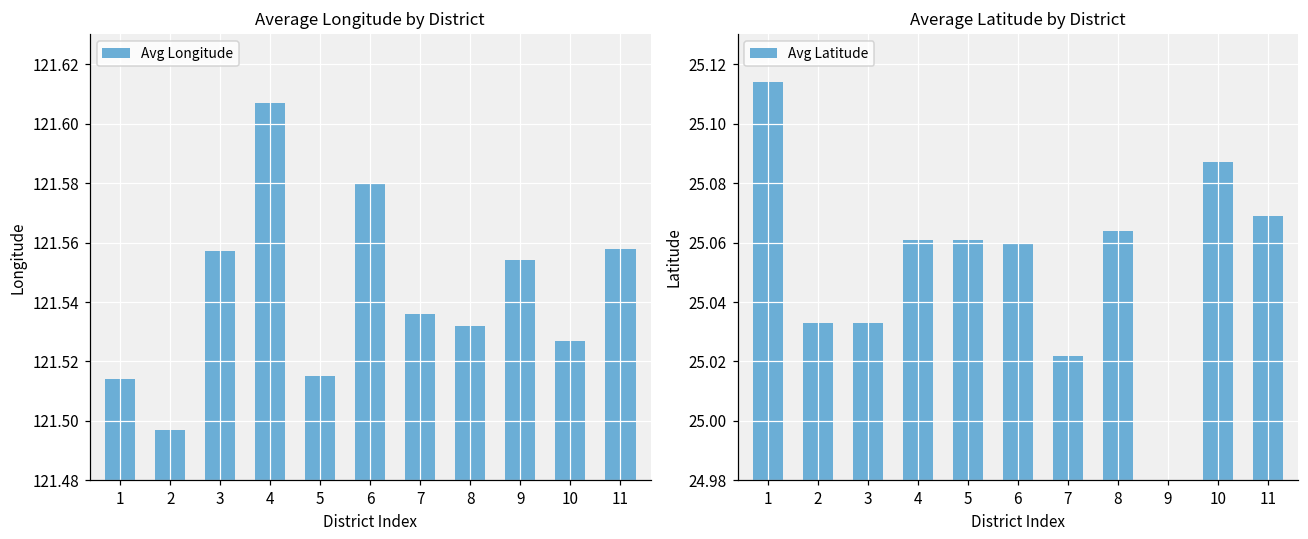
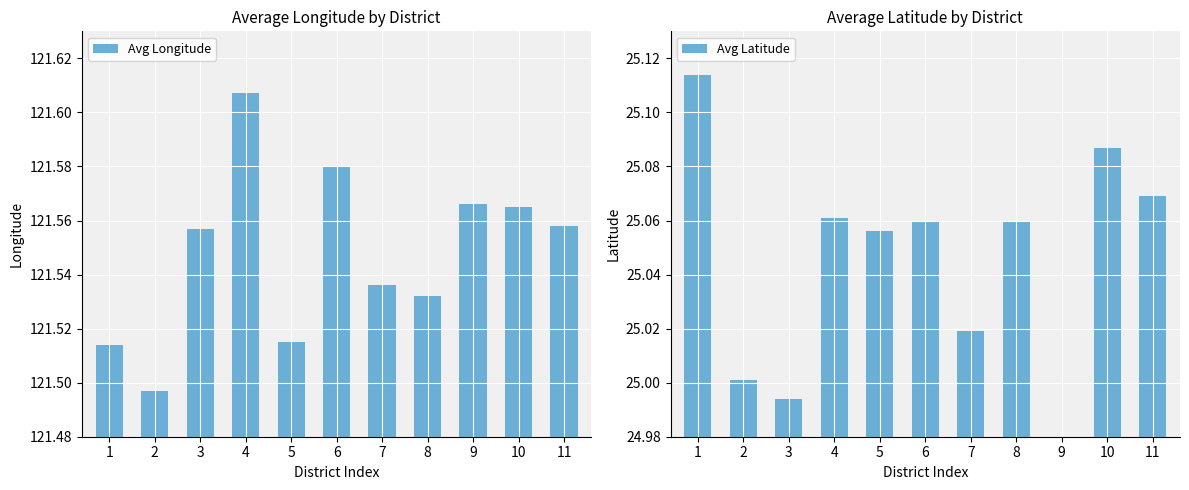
Average Longitude by District, 9: 121.554 -> 121.566
Average Longitude by District, 10: 121.527 -> 121.565
Average Latitude by District, 2: 25.033 -> 25.001
Average Latitude by District, 3: 25.033 -> 24.994
Average Latitude by District, 5: 25.061 -> 25.056
Average Latitude by District, 7: 25.022 -> 25.019
Average Latitude by District, 8: 25.064 -> 25.060
